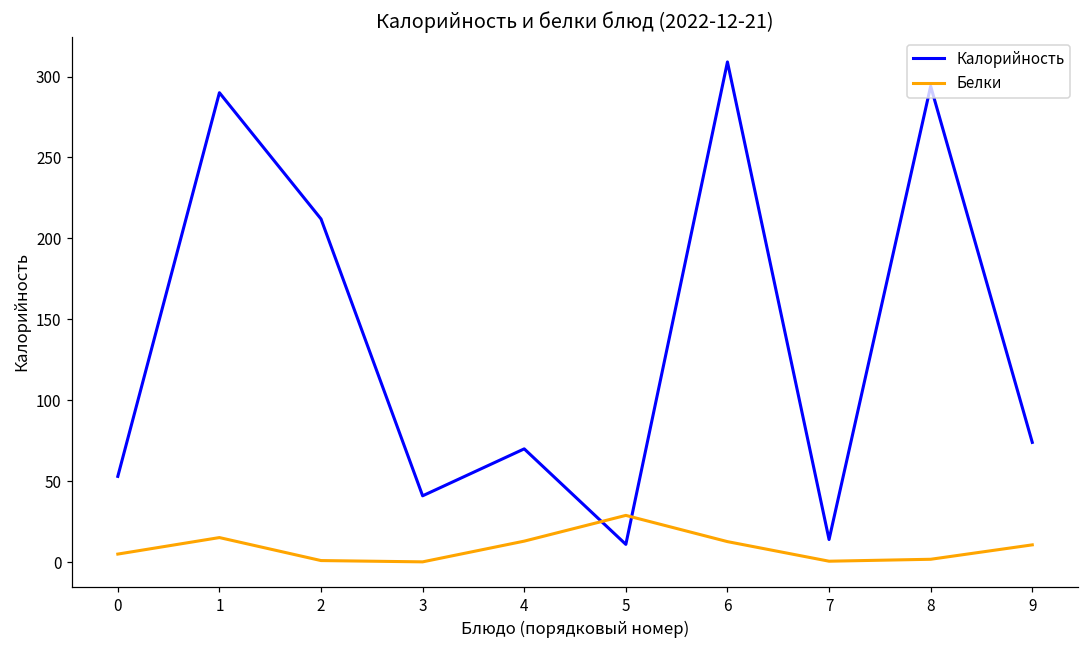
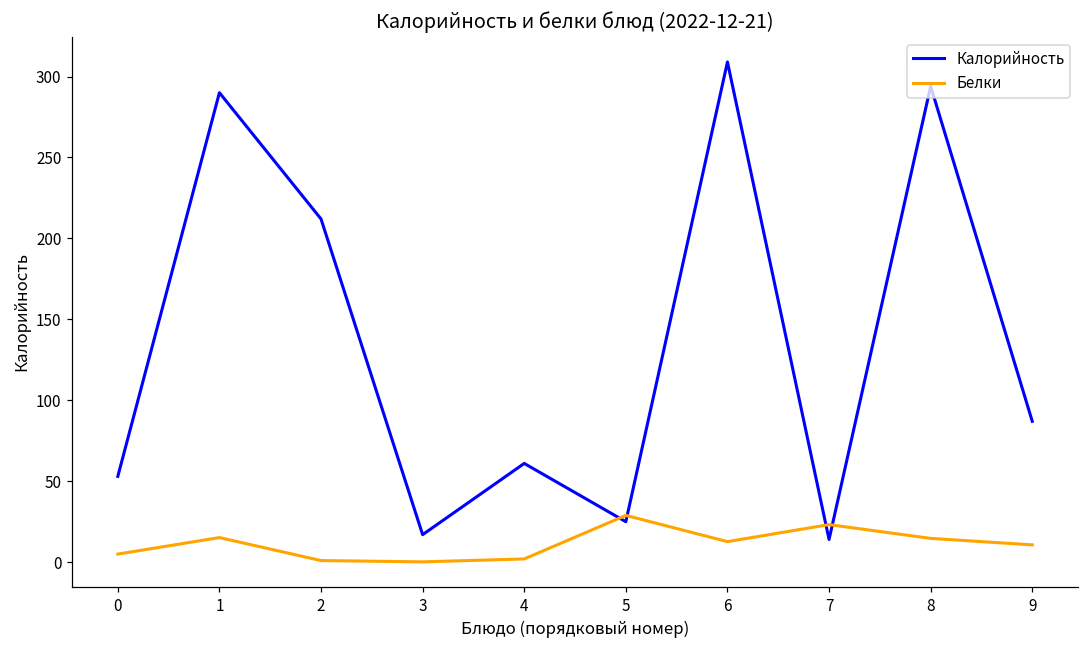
Калорийность, 3: 41 -> 17
Калорийность, 4: 70 -> 61
Белки, 4: 13 -> 2
Калорийность, 5: 11 -> 25
Белки, 7: 1 -> 23
Белки, 8: 2 -> 15
Калорийность, 9: 74 -> 87
